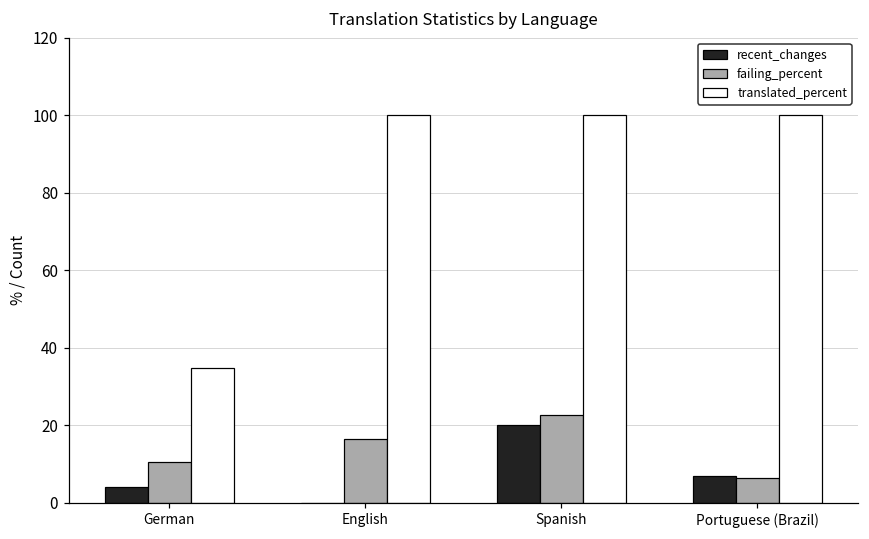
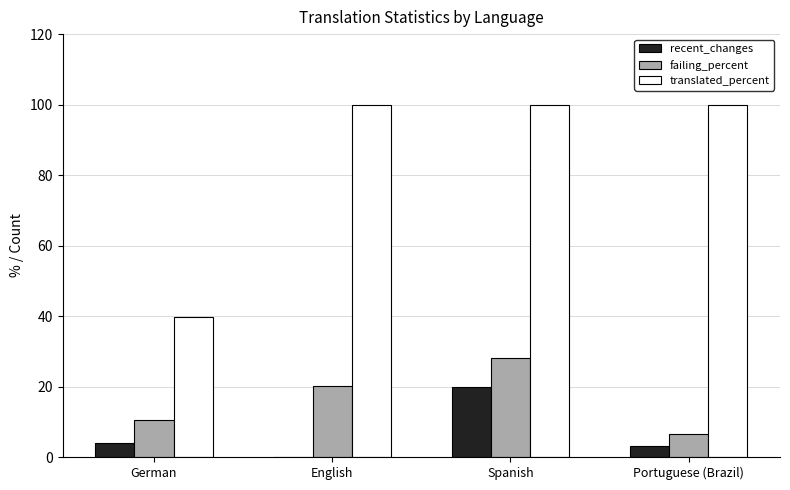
translated_percent, German: 35 -> 40
failing_percent, English: 16 -> 20
failing_percent, Spanish: 23 -> 28
recent_changes, Portuguese (Brazil): 7 -> 3
